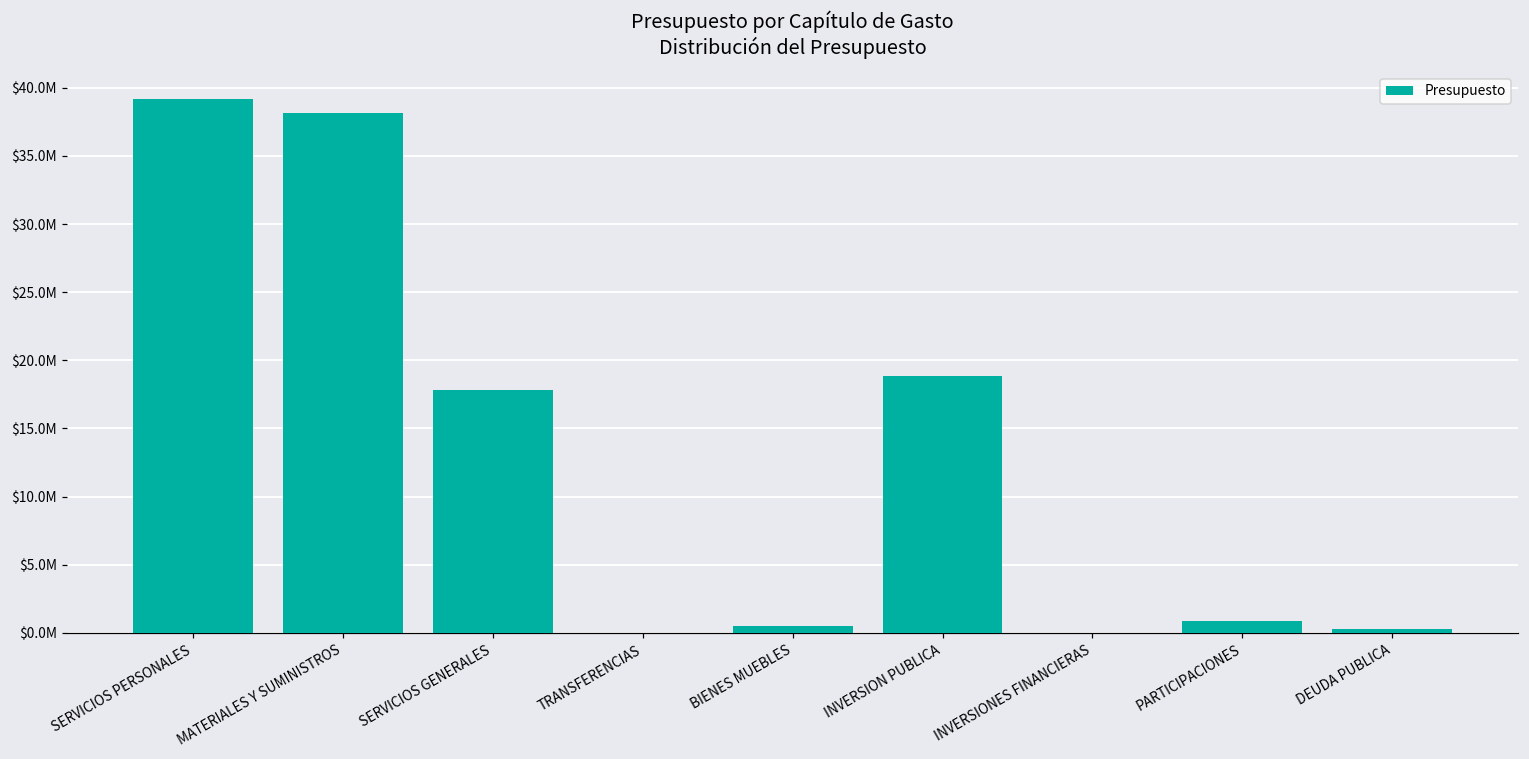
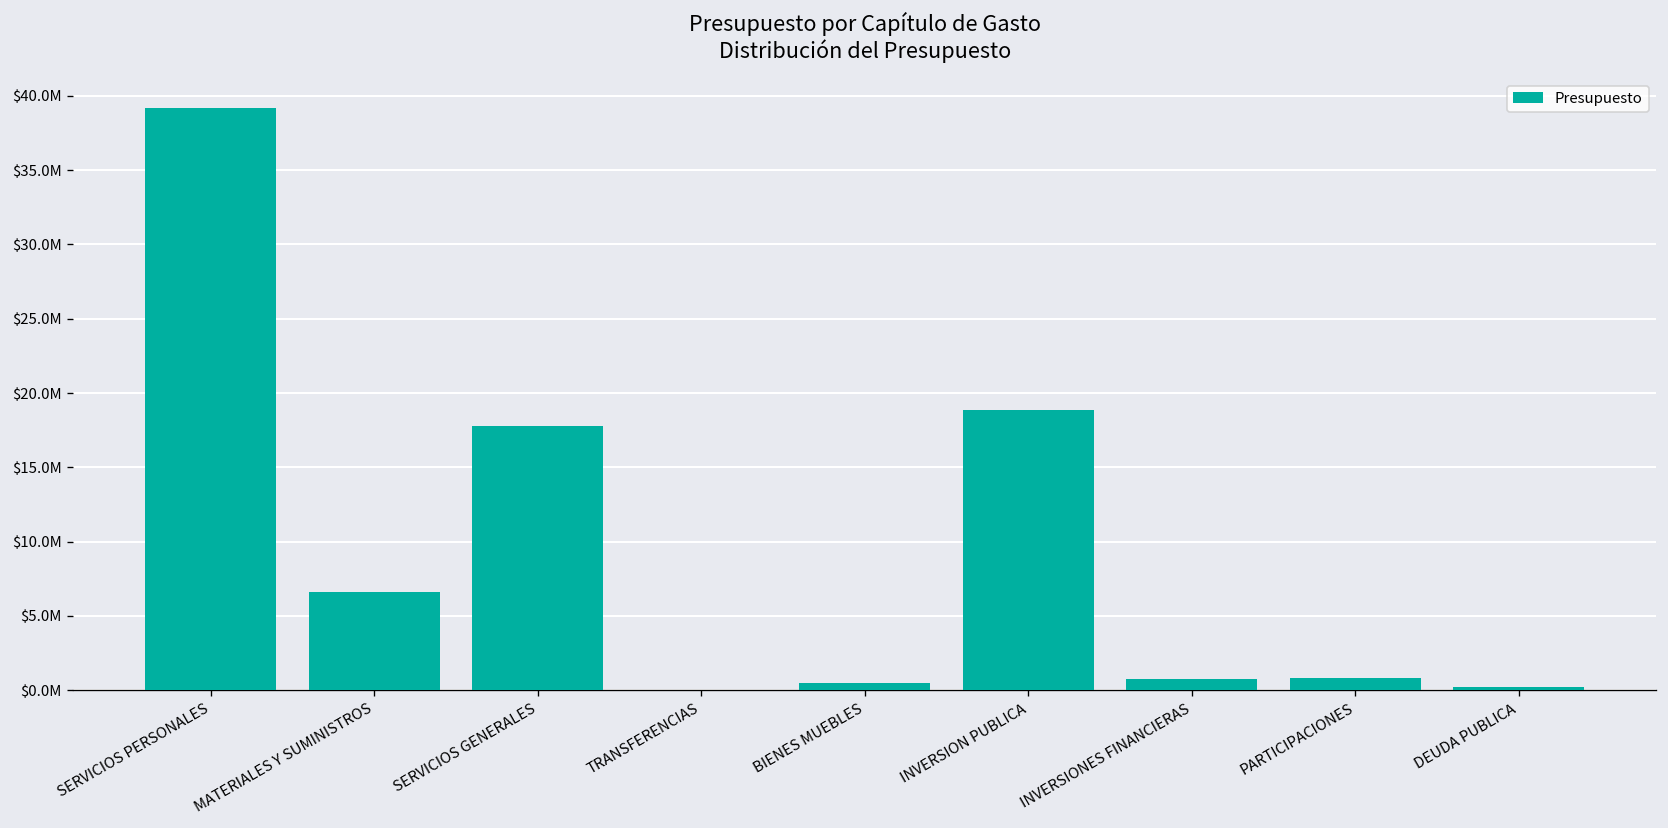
MATERIALES Y SUMINISTROS: $38100000 -> $6600000
INVERSIONES FINANCIERAS: $0 -> $700000
